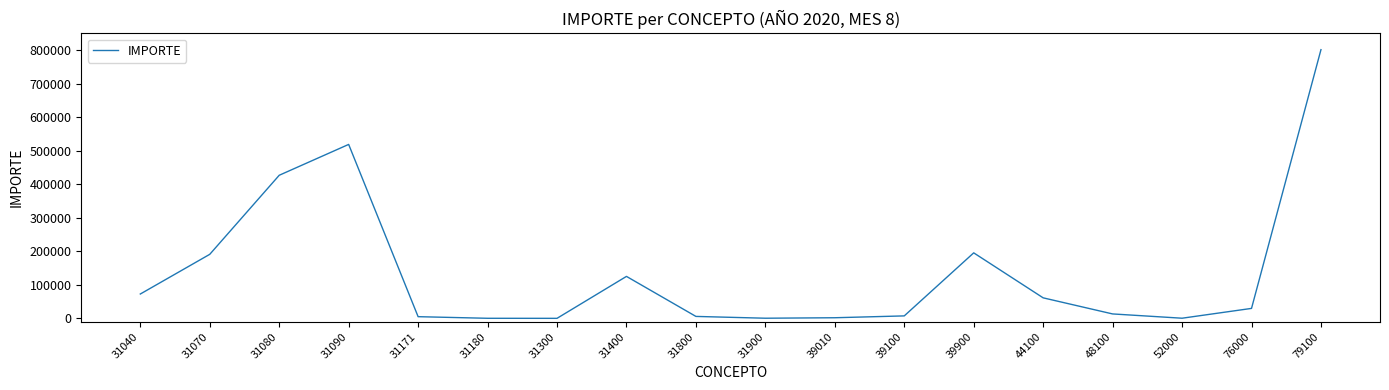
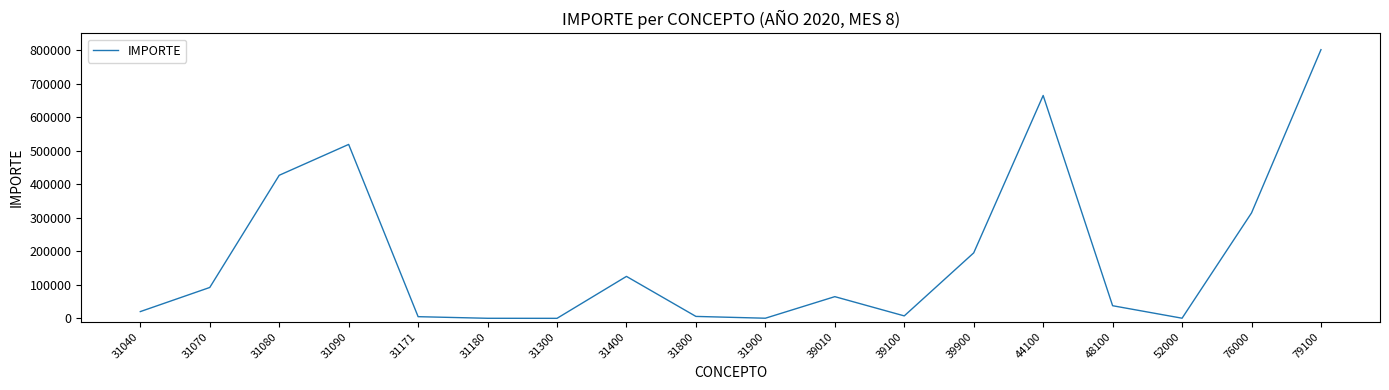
31040: 70000 -> 20000
31070: 190000 -> 90000
39010: 0 -> 70000
44100: 60000 -> 660000
48100: 10000 -> 40000
76000: 30000 -> 310000
